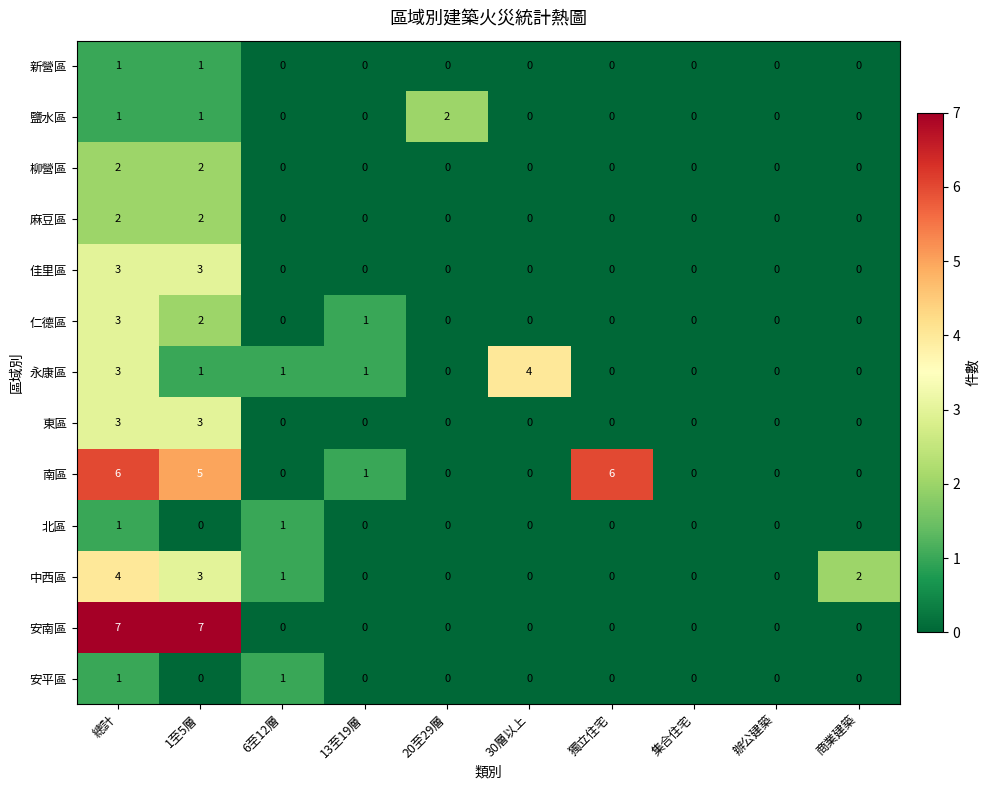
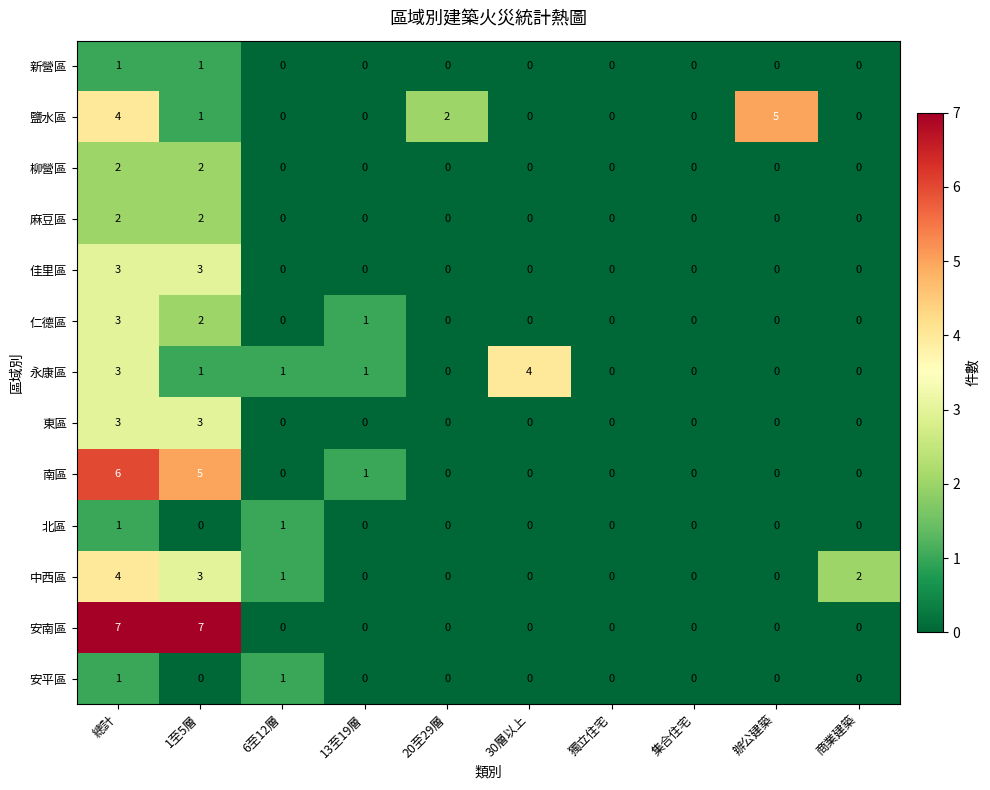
鹽水區, 總計: 1 -> 4
鹽水區, 辦公建築: 0 -> 5
南區, 獨立住宅: 6 -> 0
